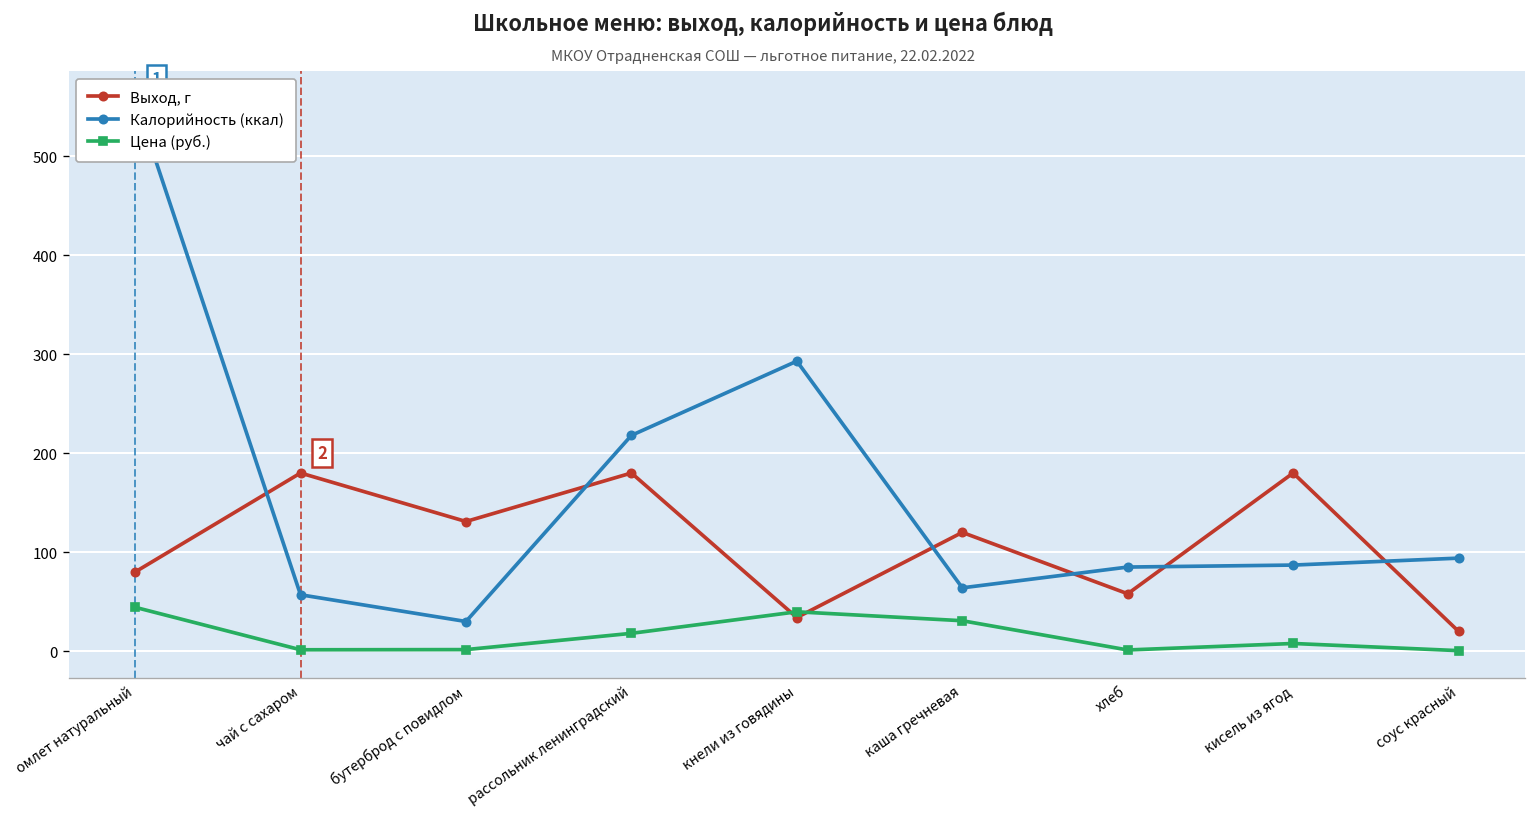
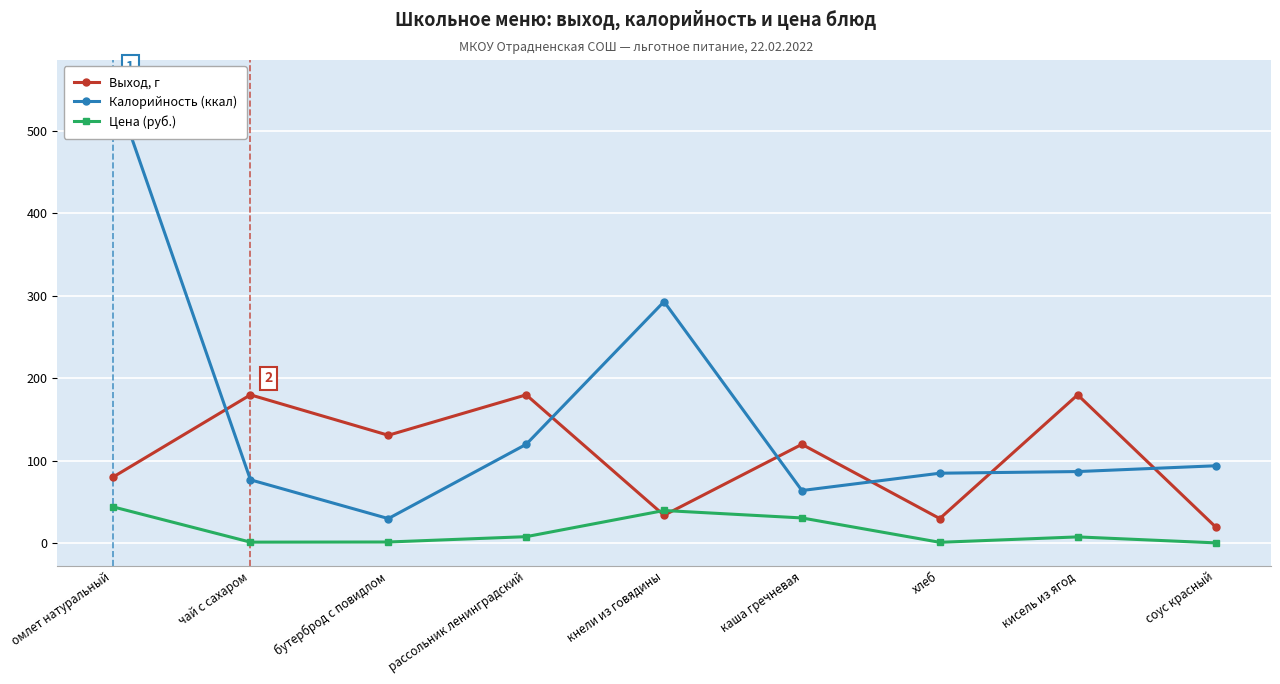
Калорийность (ккал), чай с сахаром: 60 -> 80
Калорийность (ккал), рассольник ленинградский: 220 -> 120
Цена (руб.), рассольник ленинградский: 20 -> 10
Выход, г, хлеб: 60 -> 30
